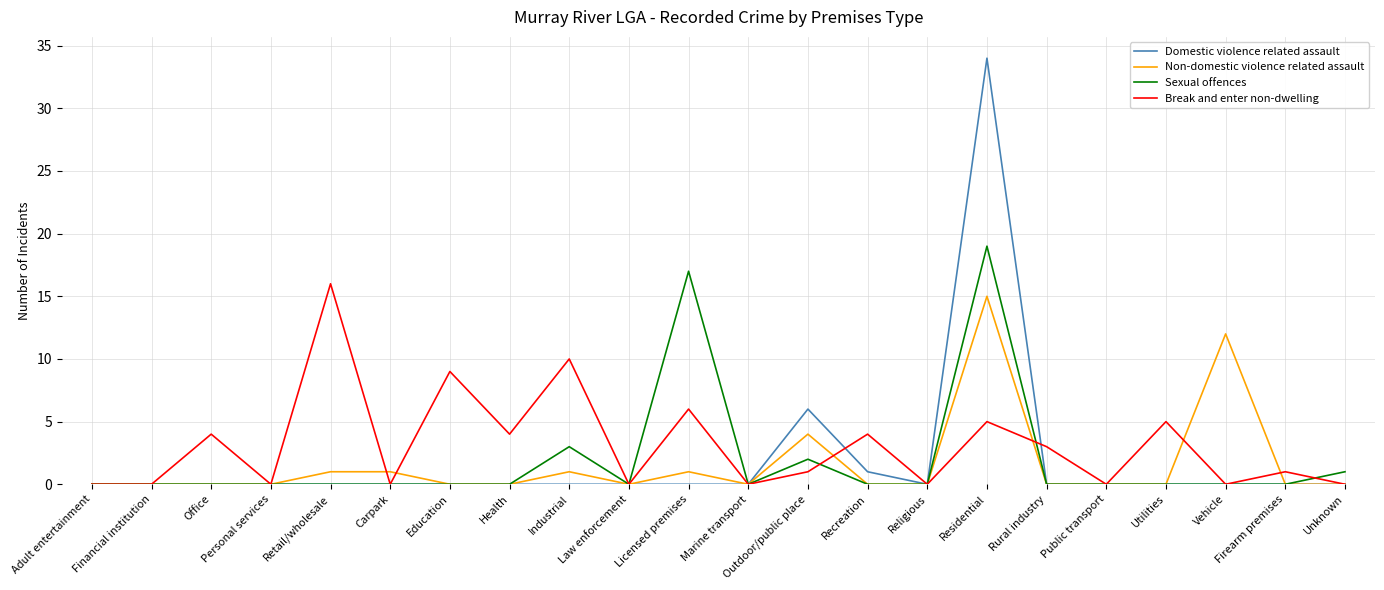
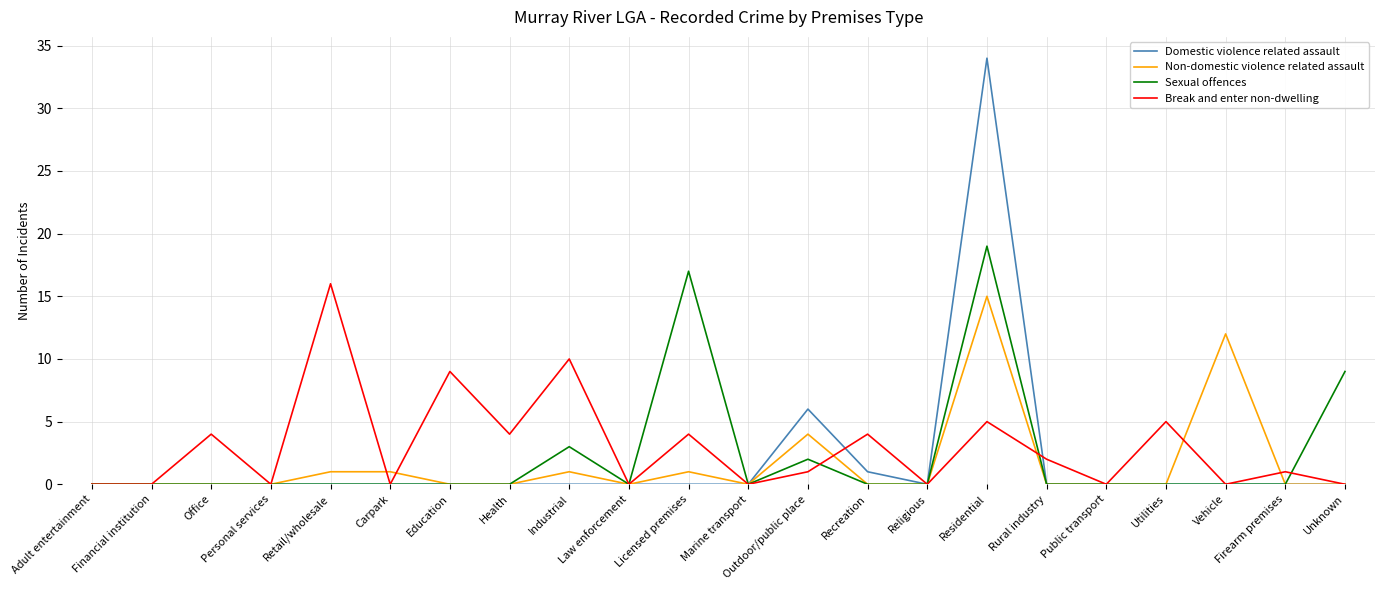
Break and enter non-dwelling, Licensed premises: 6 -> 4
Break and enter non-dwelling, Rural industry: 3 -> 2
Sexual offences, Unknown: 1 -> 9
